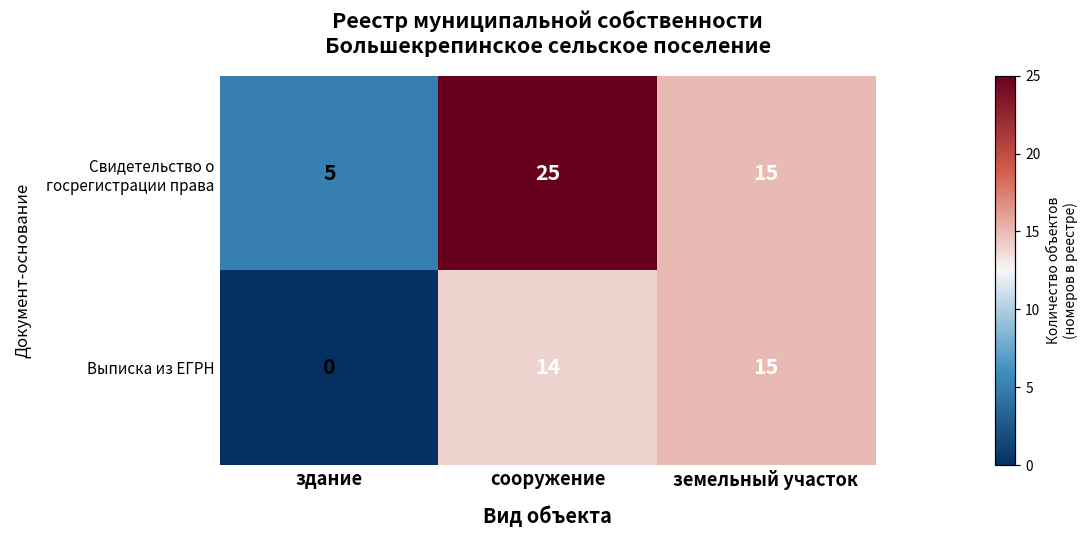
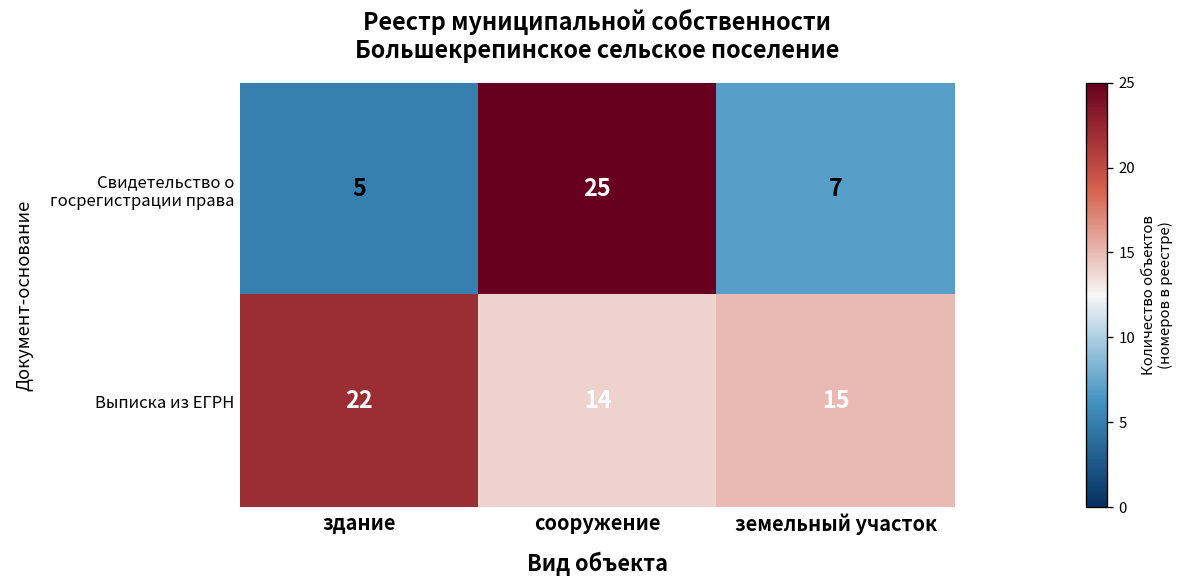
Свидетельство о госрегистрации права, земельный участок: 15 -> 7
Выписка из ЕГРН, здание: 0 -> 22
